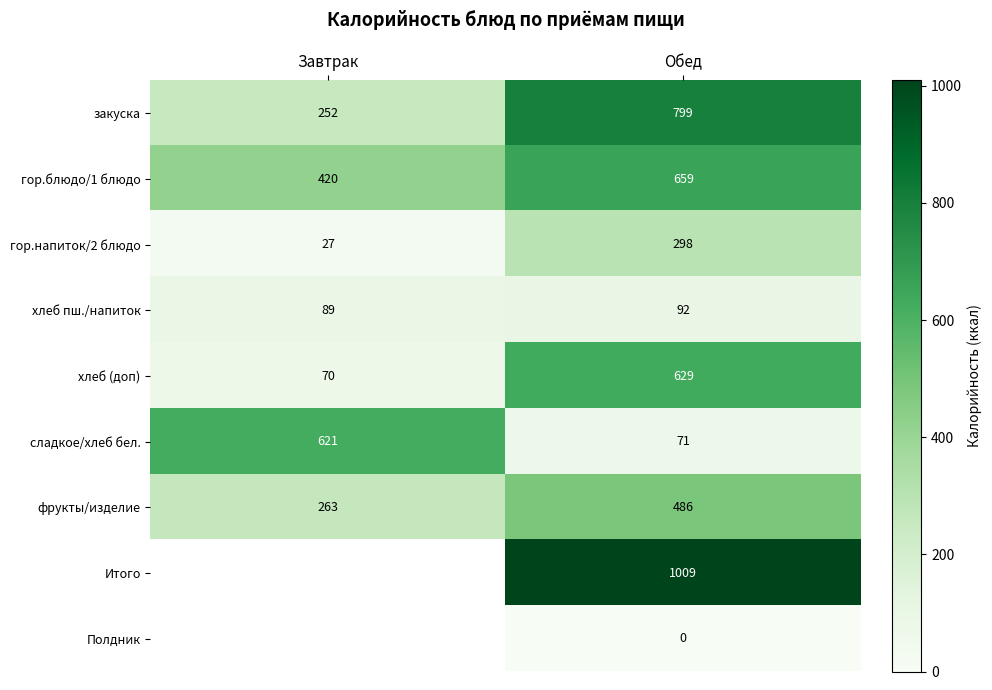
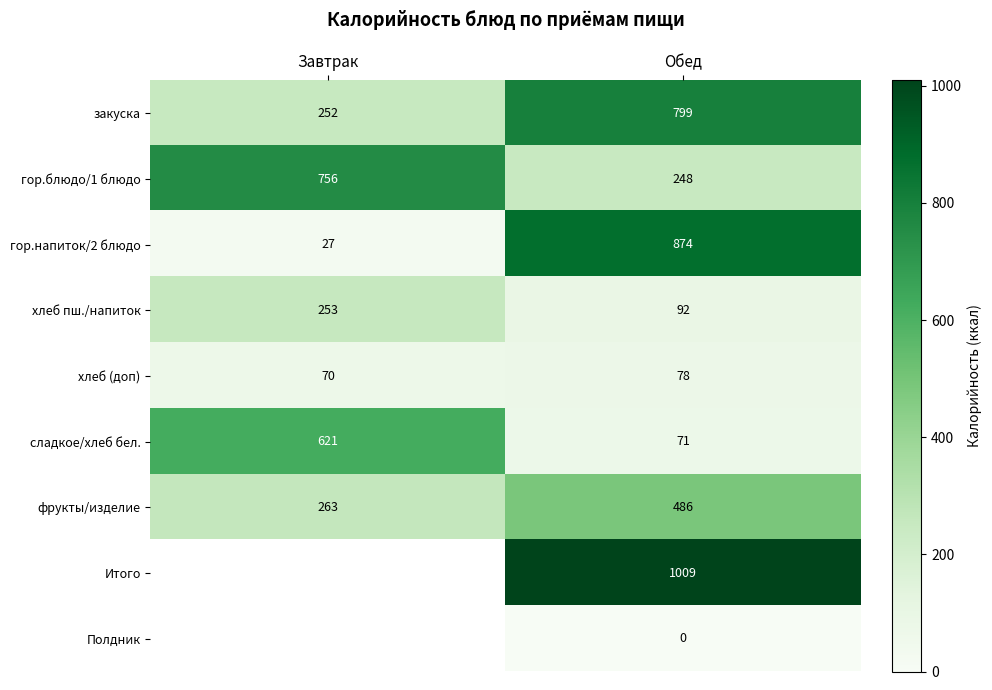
гор.блюдо/1 блюдо, Завтрак: 420 -> 756
гор.блюдо/1 блюдо, Обед: 659 -> 248
гор.напиток/2 блюдо, Обед: 298 -> 874
хлеб пш./напиток, Завтрак: 89 -> 253
хлеб (доп), Обед: 629 -> 78
